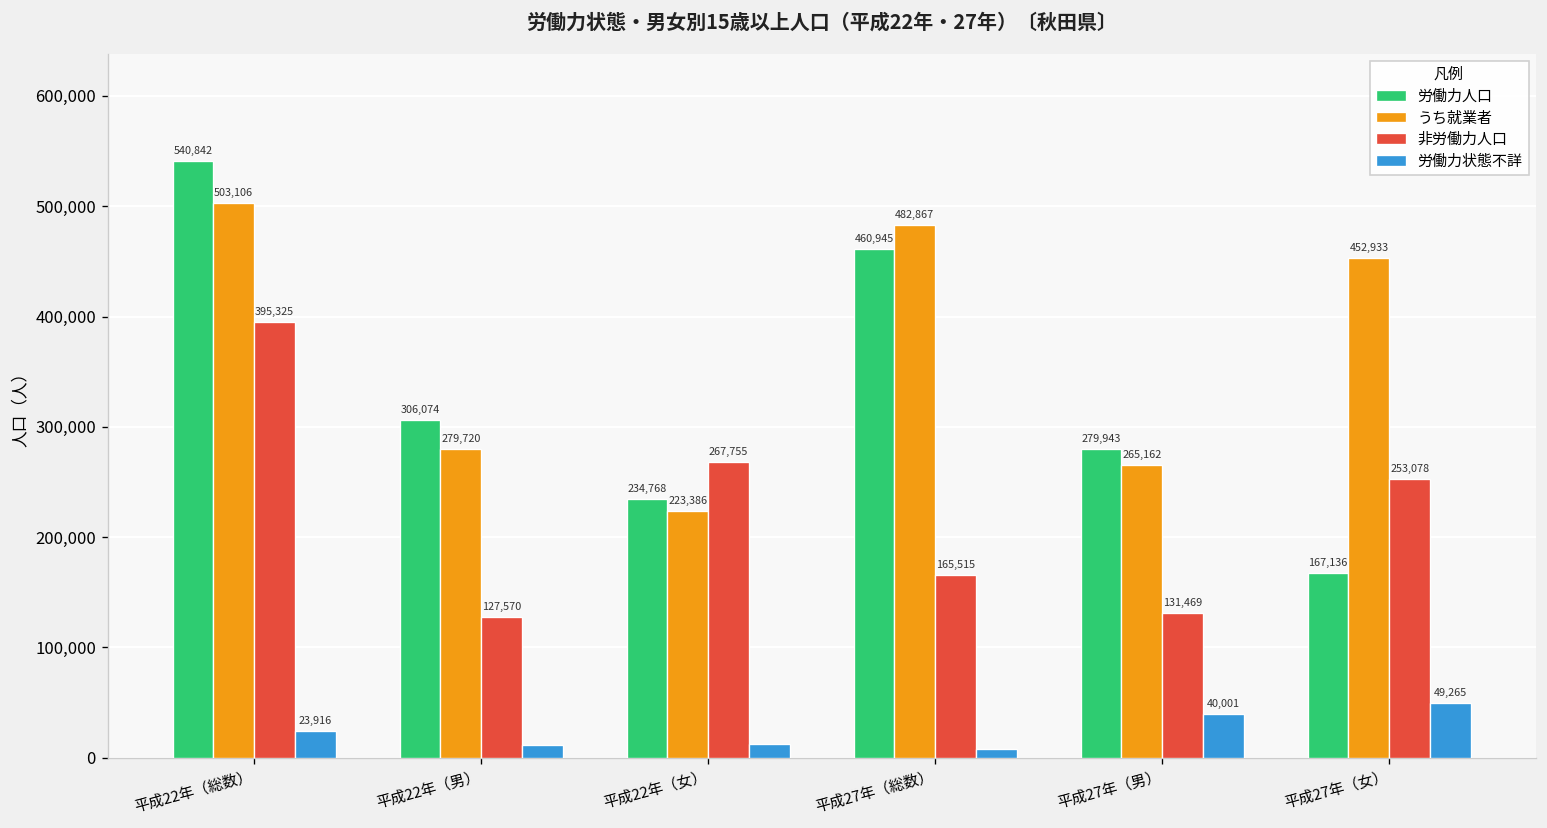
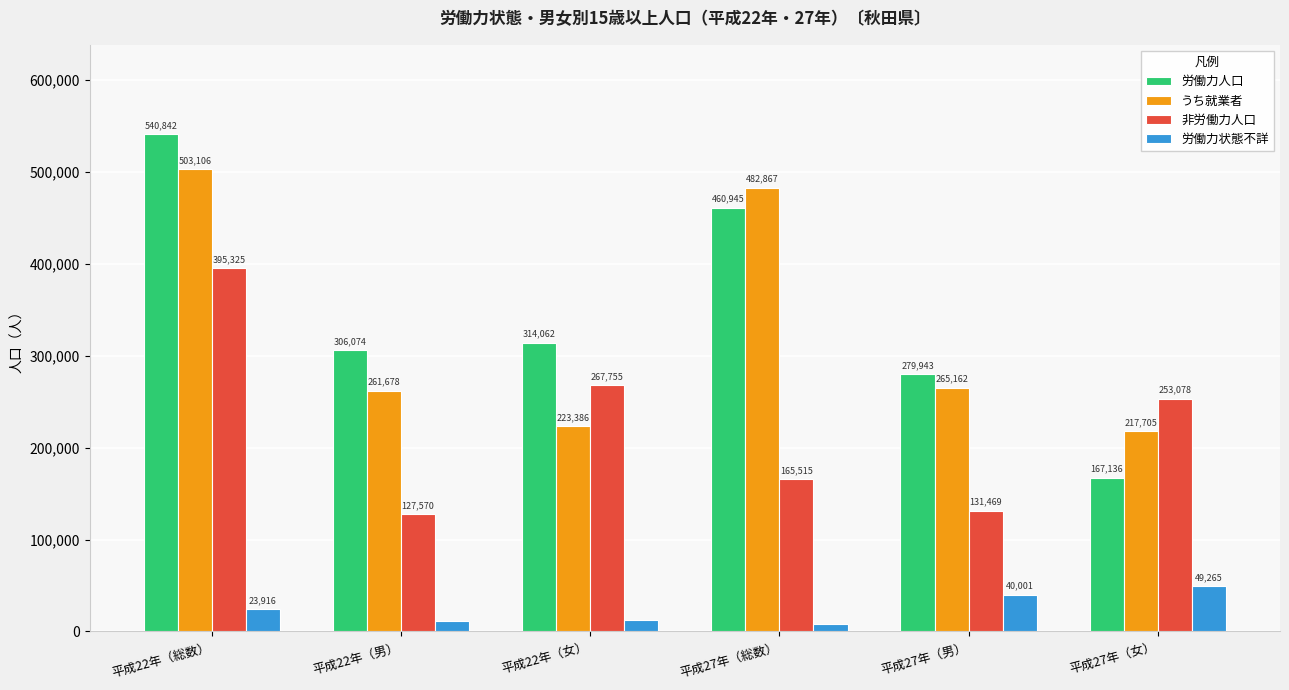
うち就業者, 平成22年（男）: 279,720 -> 261,678
労働力人口, 平成22年（女）: 234,768 -> 314,062
うち就業者, 平成27年（女）: 452,933 -> 217,705
